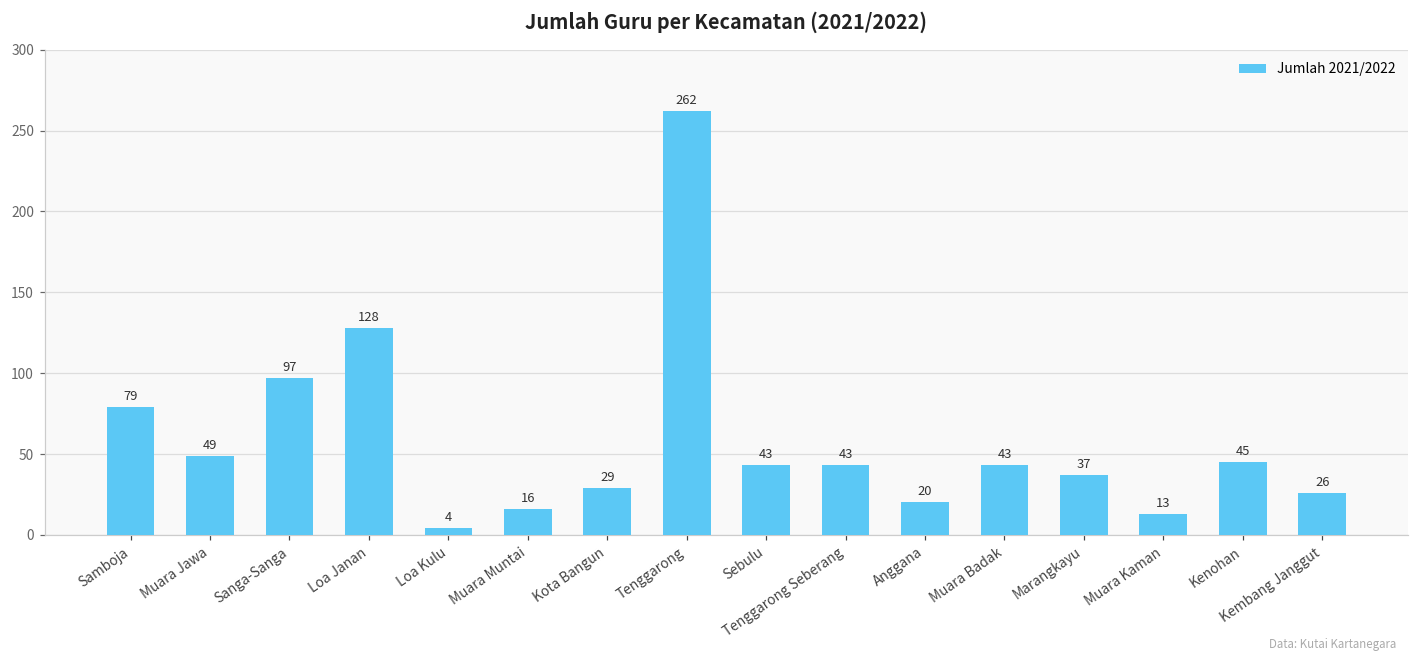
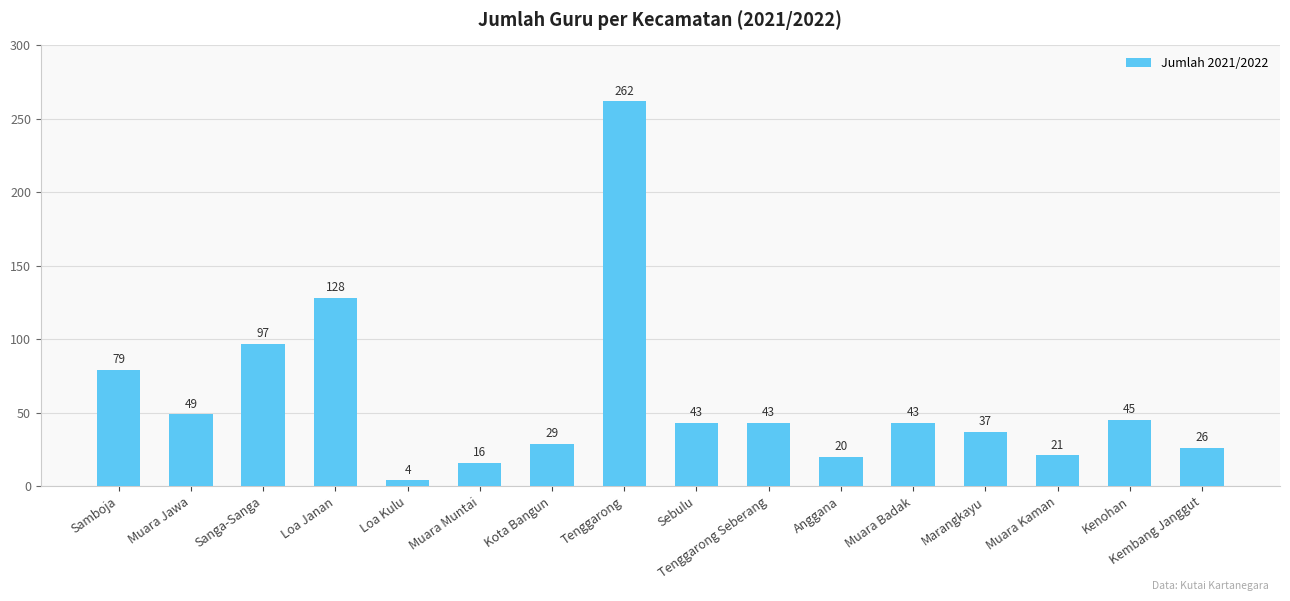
Muara Kaman: 13 -> 21
